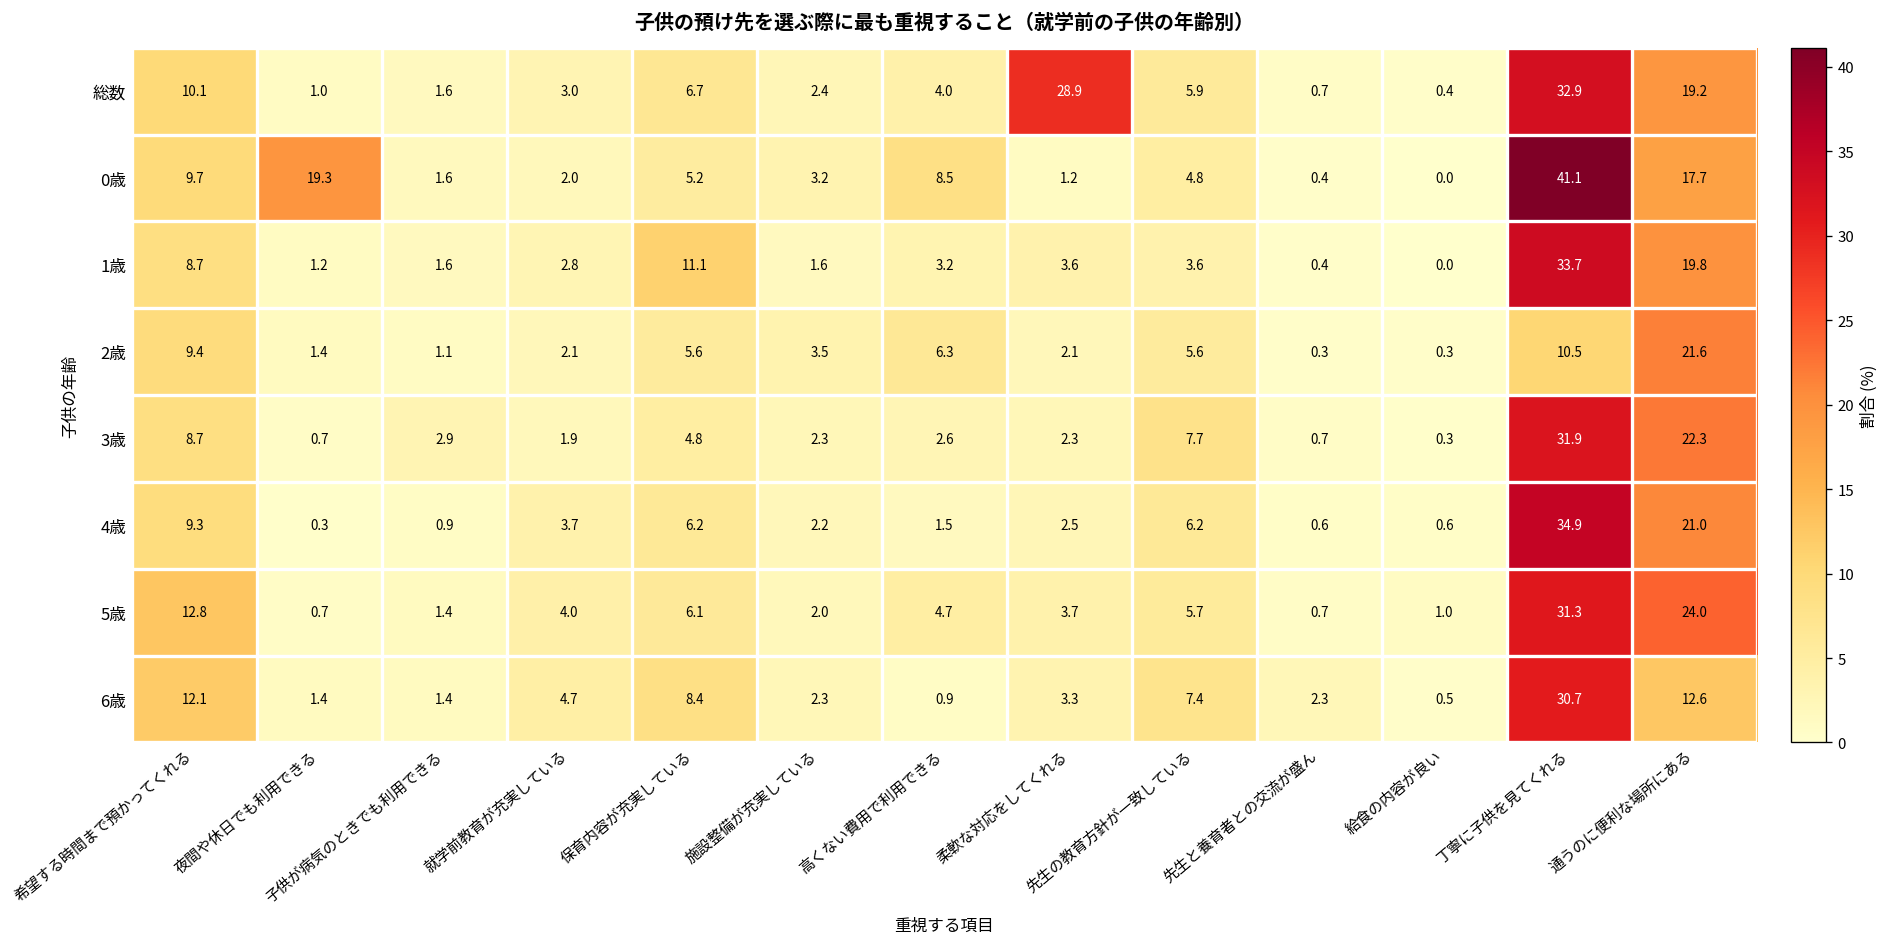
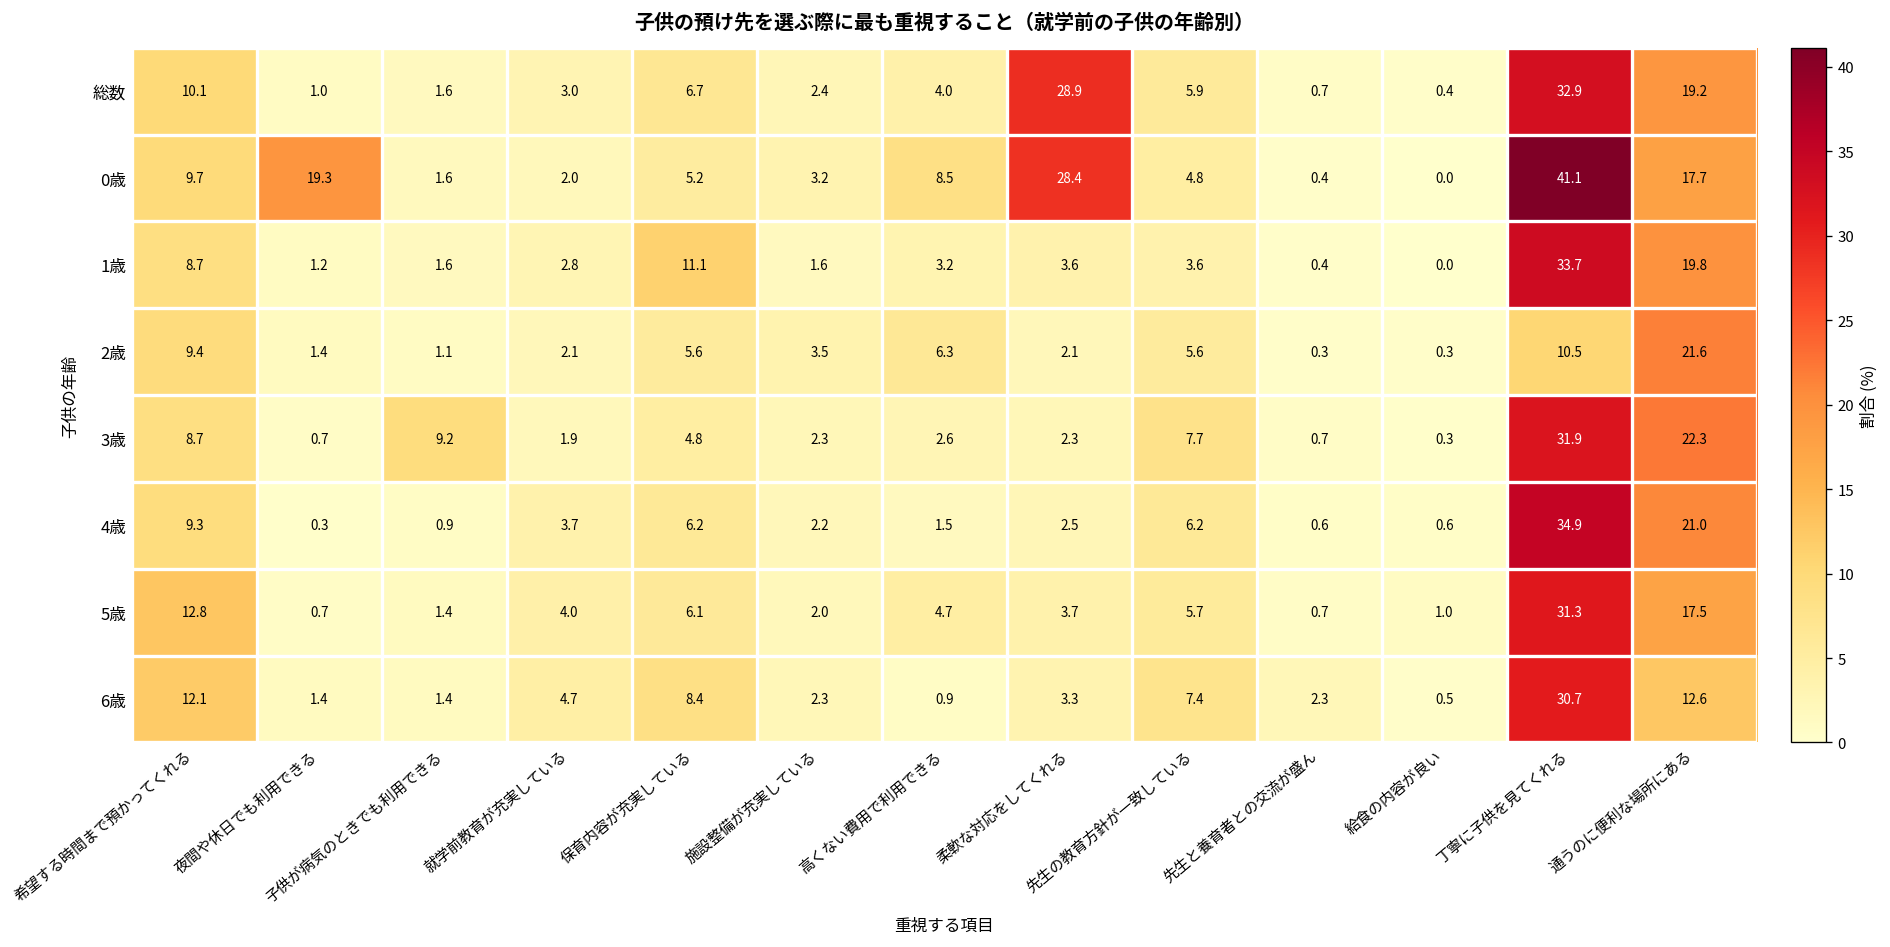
0歳, 柔軟な対応をしてくれる: 1.2 -> 28.4
3歳, 子供が病気のときでも利用できる: 2.9 -> 9.2
5歳, 通うのに便利な場所にある: 24.0 -> 17.5
